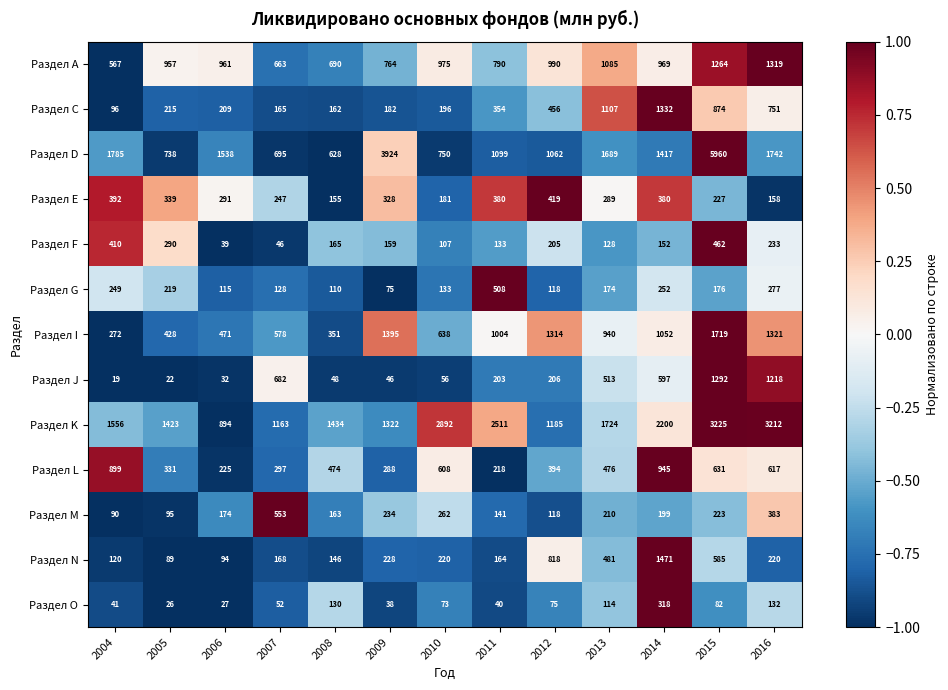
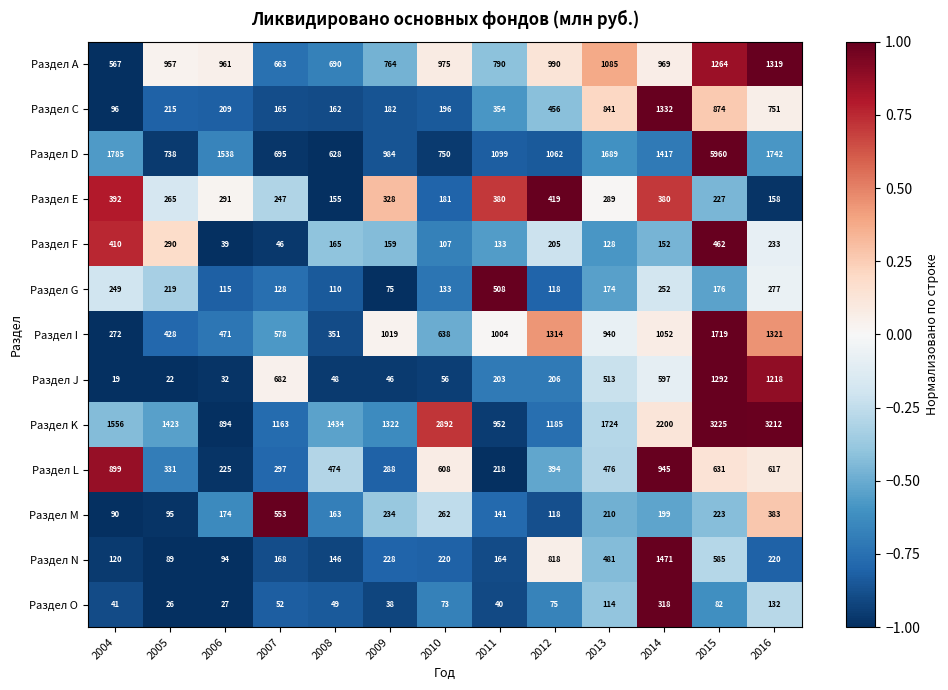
Раздел С, 2013: 1107 -> 841
Раздел D, 2009: 3924 -> 984
Раздел Е, 2005: 339 -> 265
Раздел I, 2009: 1395 -> 1019
Раздел K, 2011: 2511 -> 952
Раздел O, 2008: 130 -> 49
